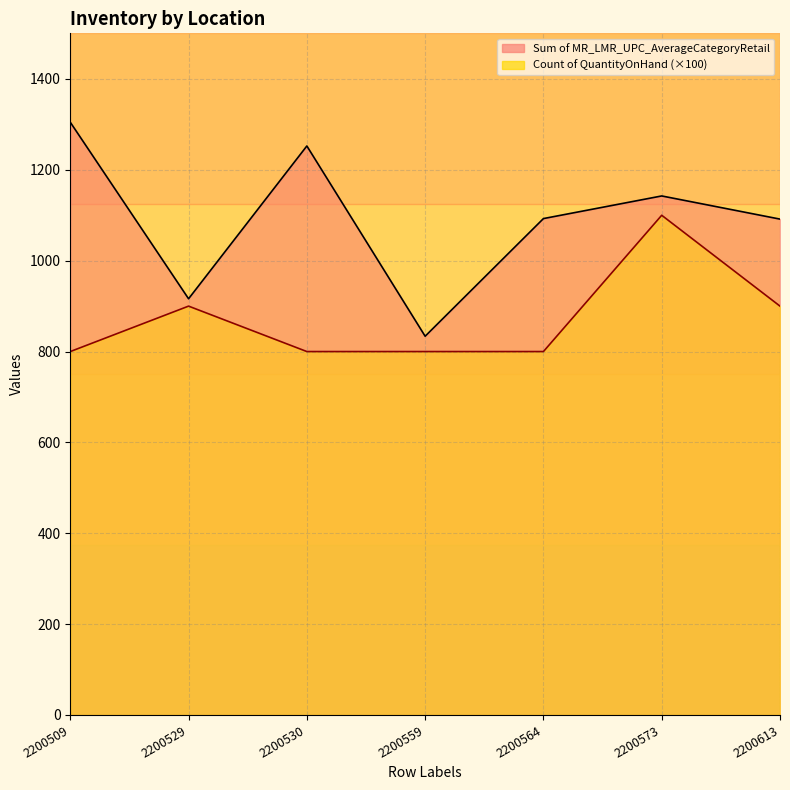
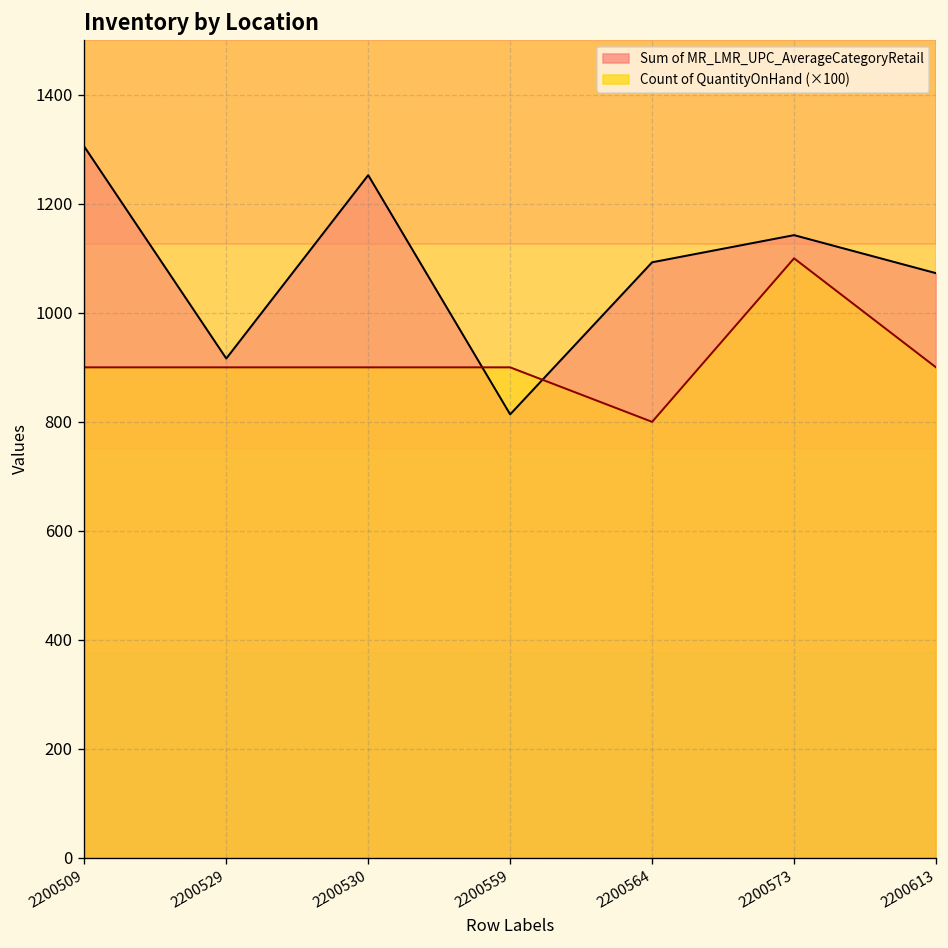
Count of QuantityOnHand (×100), 2200509: 800 -> 900
Count of QuantityOnHand (×100), 2200530: 800 -> 900
Sum of MR_LMR_UPC_AverageCategoryRetail, 2200559: 830 -> 810
Count of QuantityOnHand (×100), 2200559: 800 -> 900
Sum of MR_LMR_UPC_AverageCategoryRetail, 2200613: 1090 -> 1070
